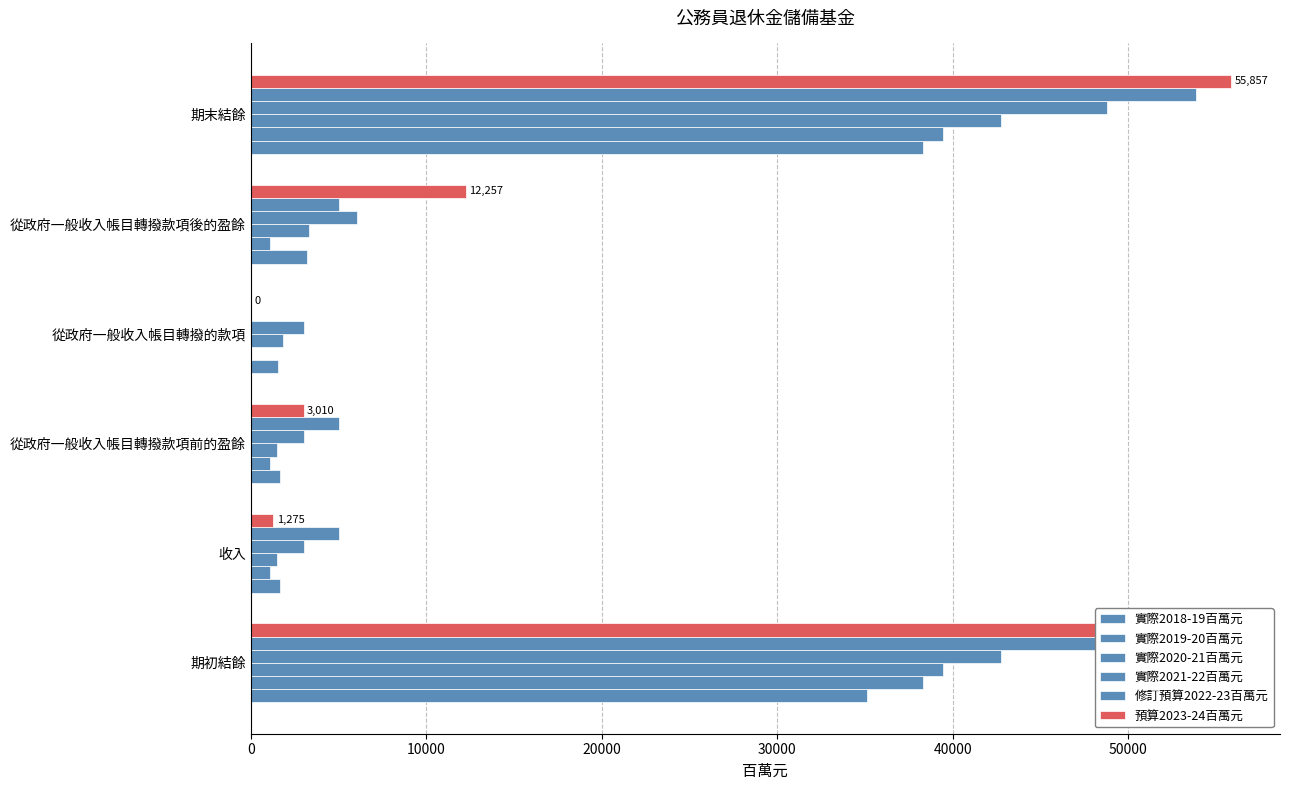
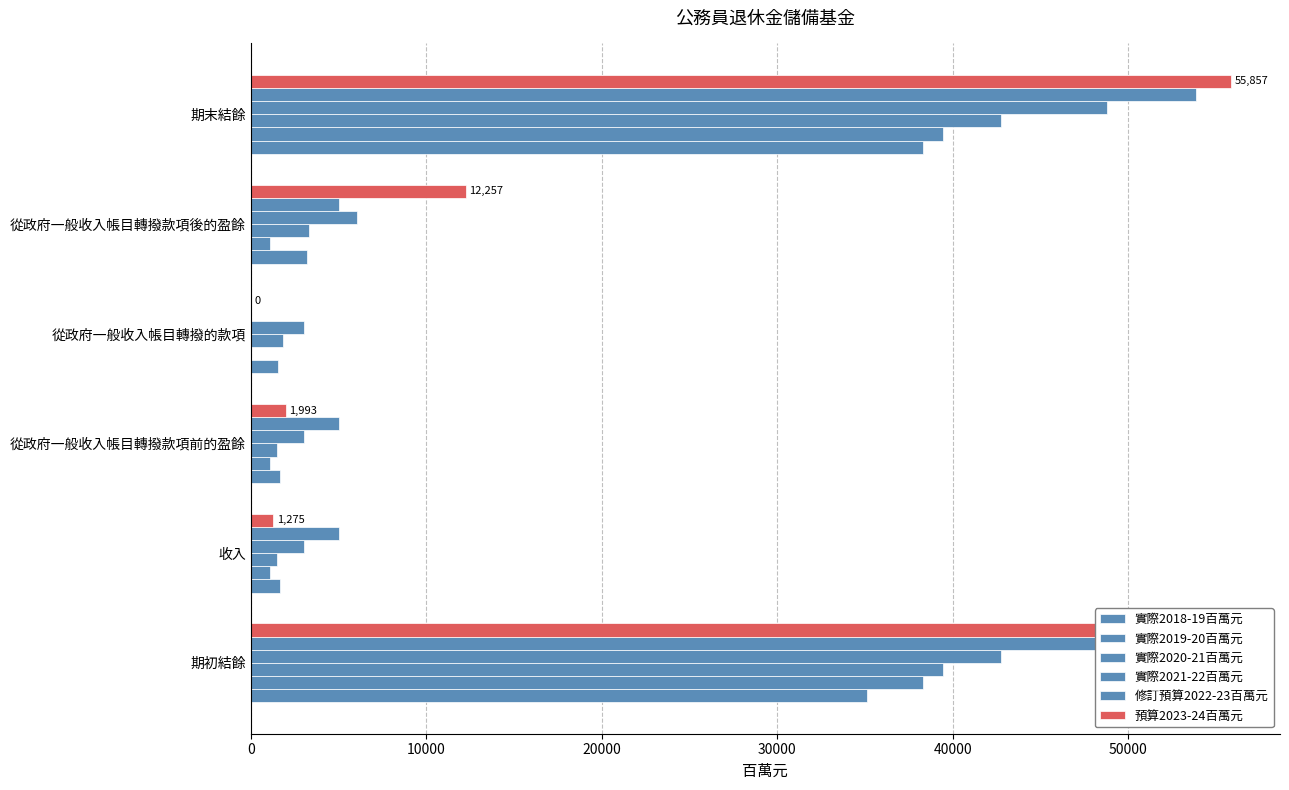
預算2023-24百萬元, 從政府一般收入帳目轉撥款項前的盈餘: 3,010 -> 1,993
